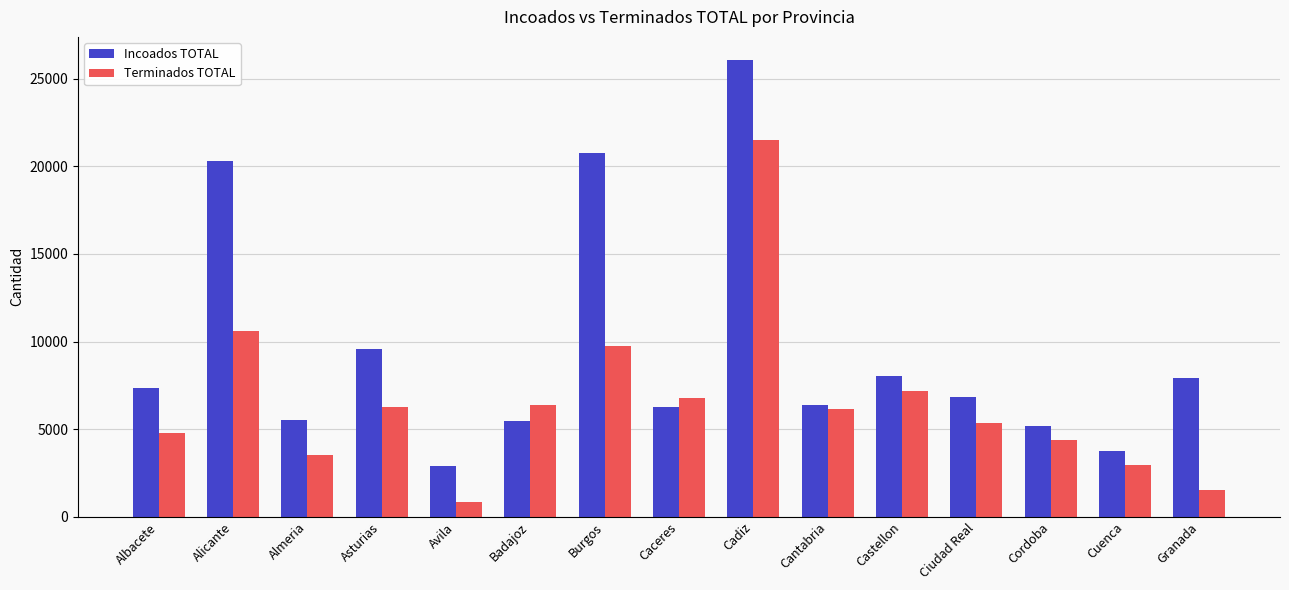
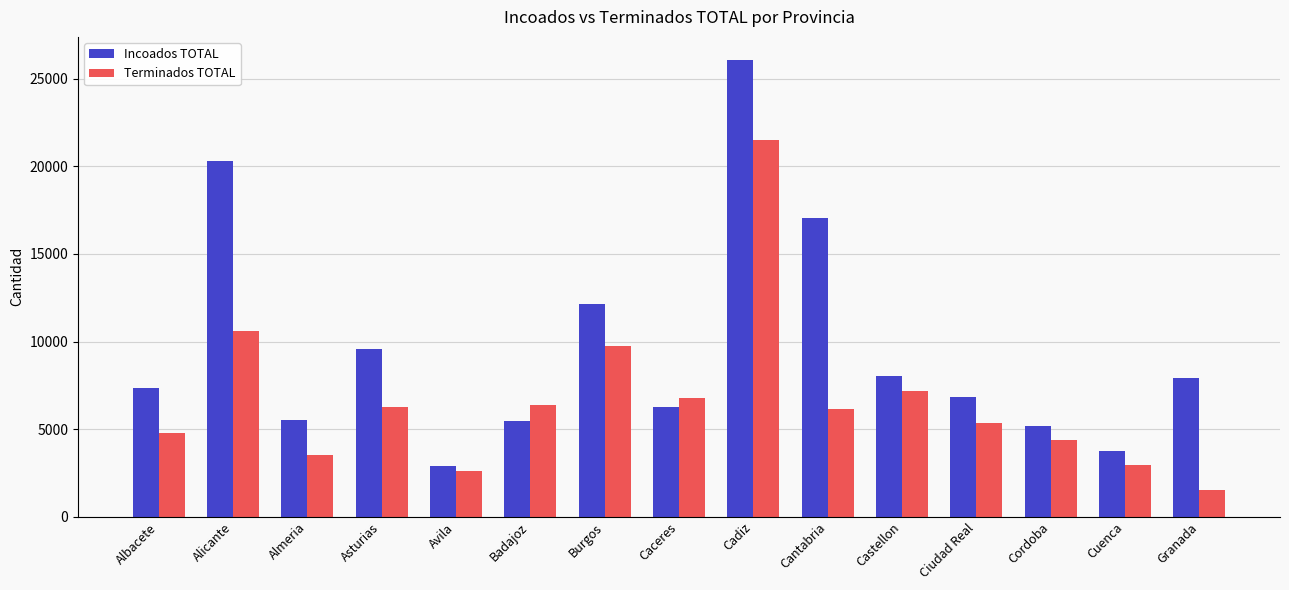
Terminados TOTAL, Avila: 900 -> 2600
Incoados TOTAL, Burgos: 20700 -> 12100
Incoados TOTAL, Cantabria: 6400 -> 17000
